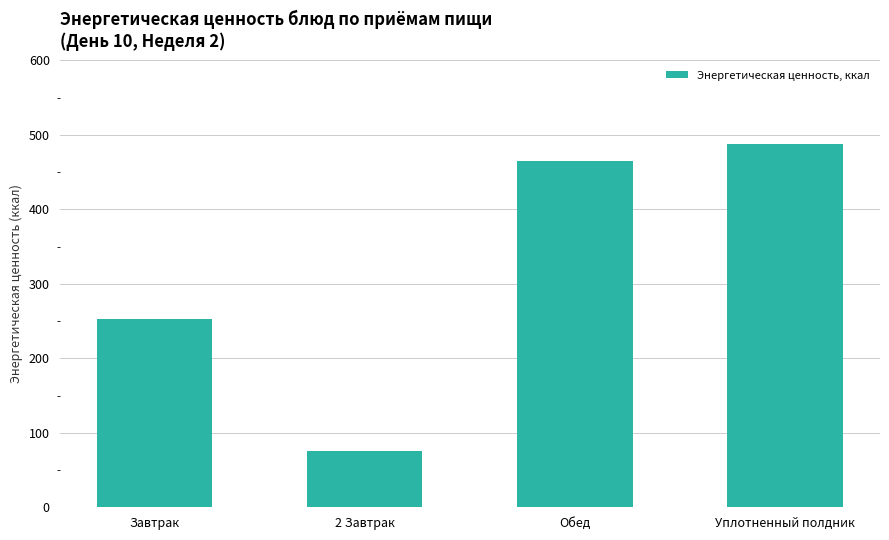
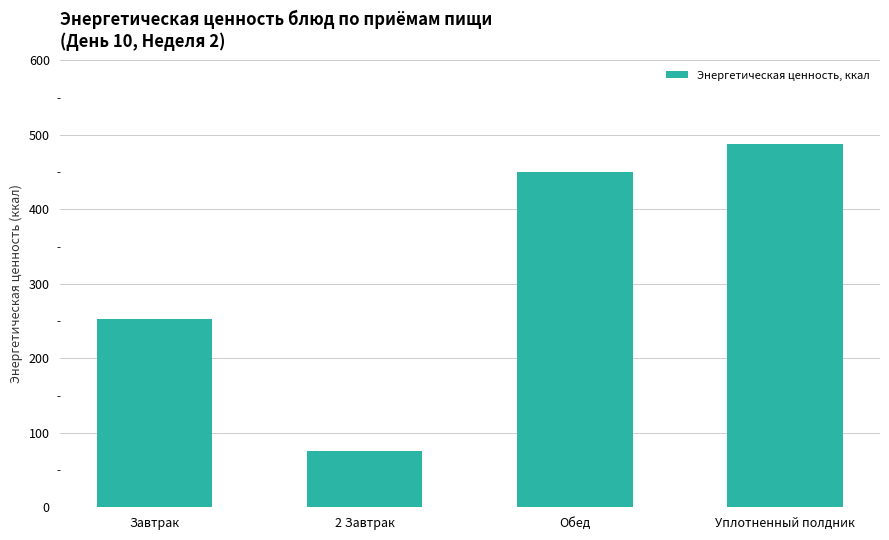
Обед: 470 -> 450
